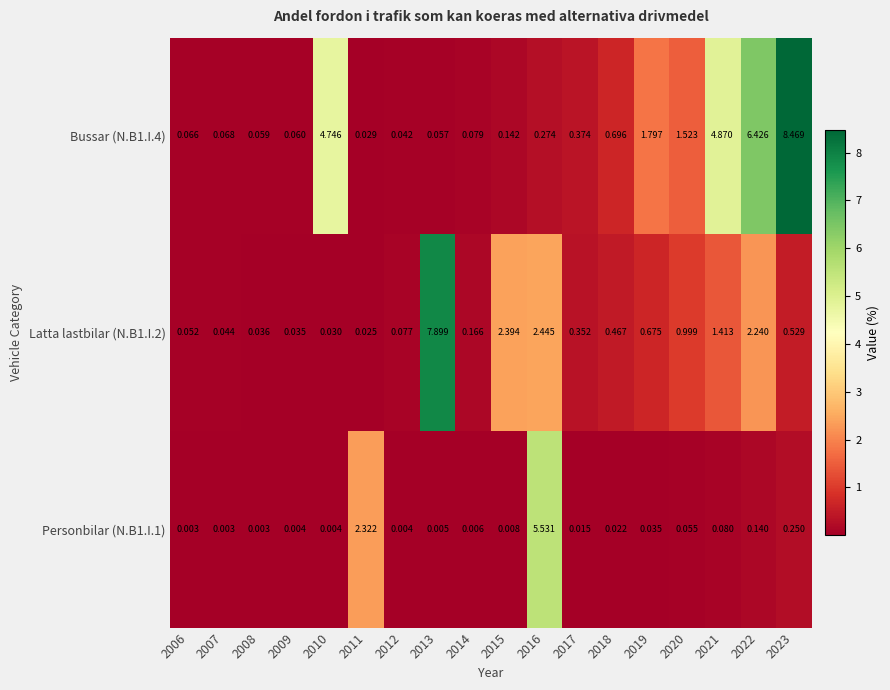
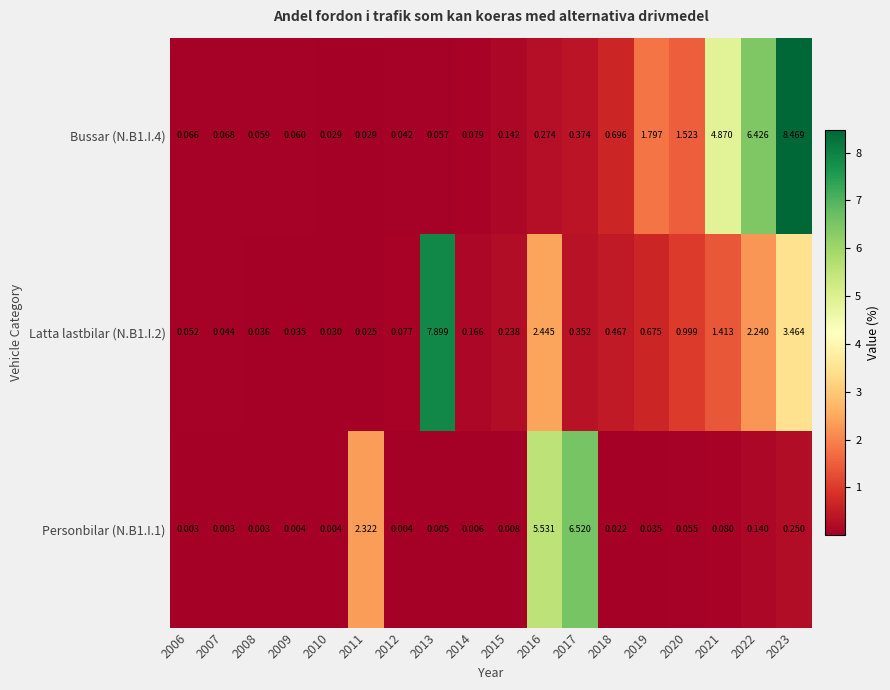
Bussar (N.B1.I.4), 2010: 4.746 -> 0.029
Latta lastbilar (N.B1.I.2), 2015: 2.394 -> 0.238
Latta lastbilar (N.B1.I.2), 2023: 0.529 -> 3.464
Personbilar (N.B1.I.1), 2017: 0.015 -> 6.520
